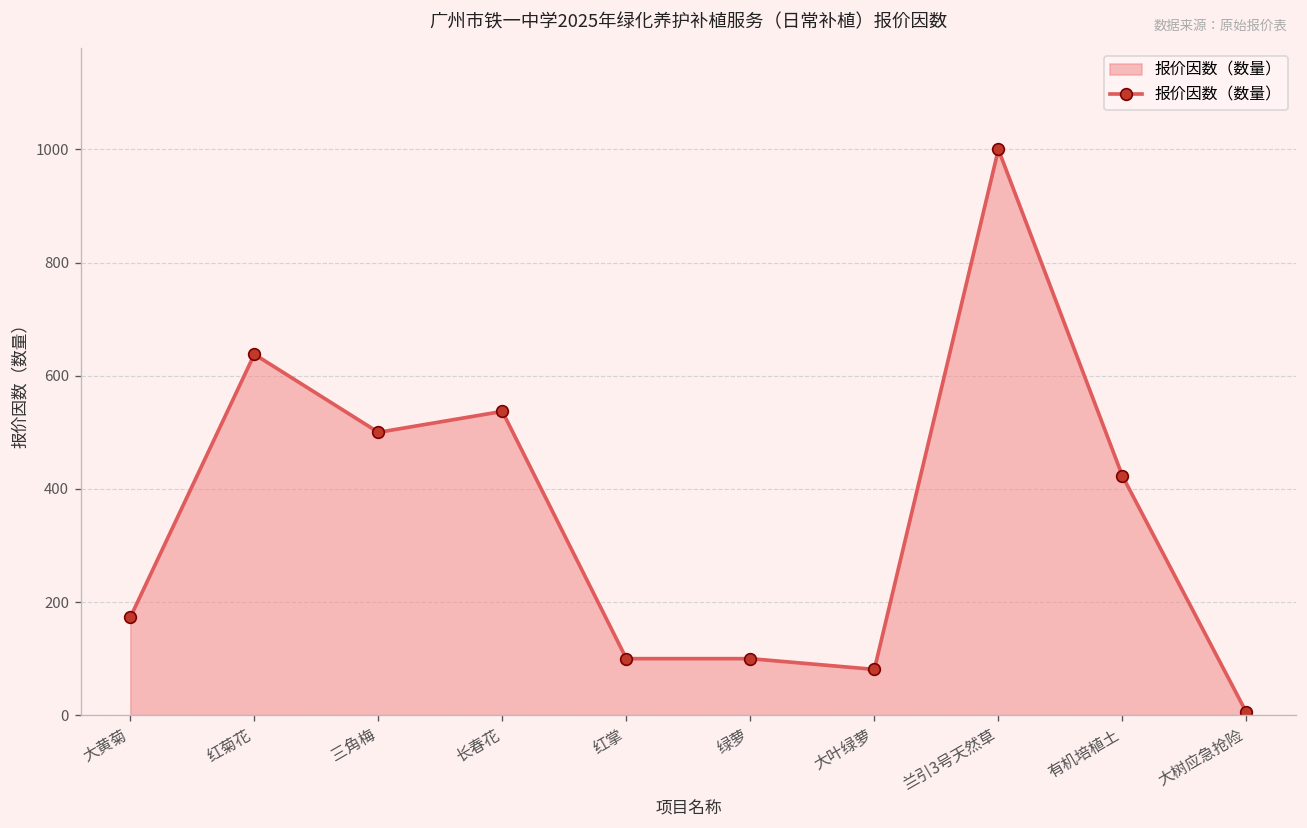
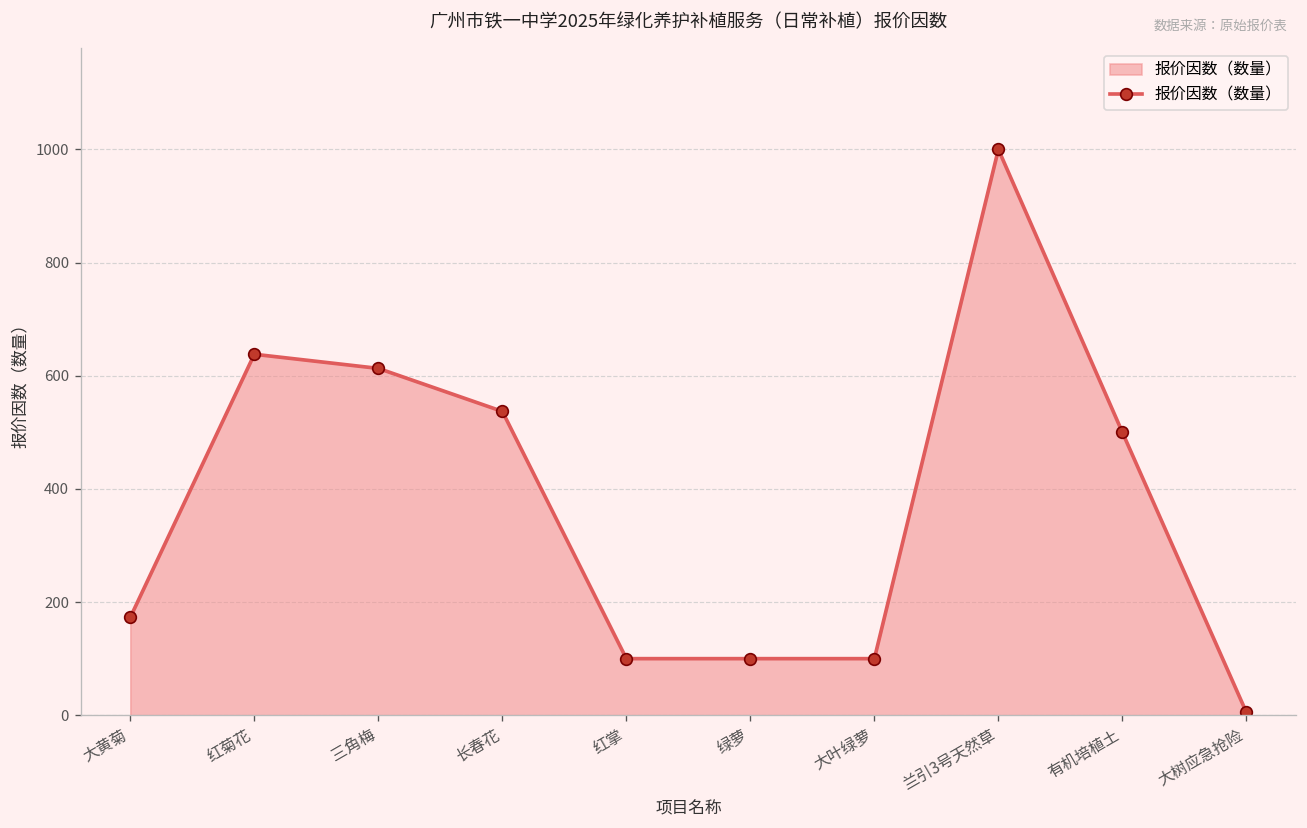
三角梅: 500 -> 610
大叶绿萝: 80 -> 100
有机培植土: 420 -> 500
